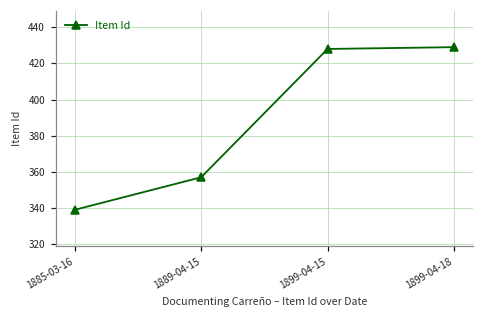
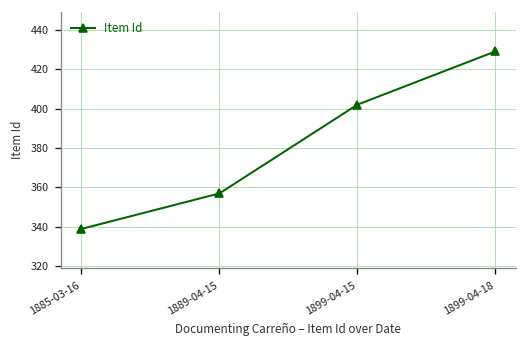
1899-04-15: 428 -> 402
